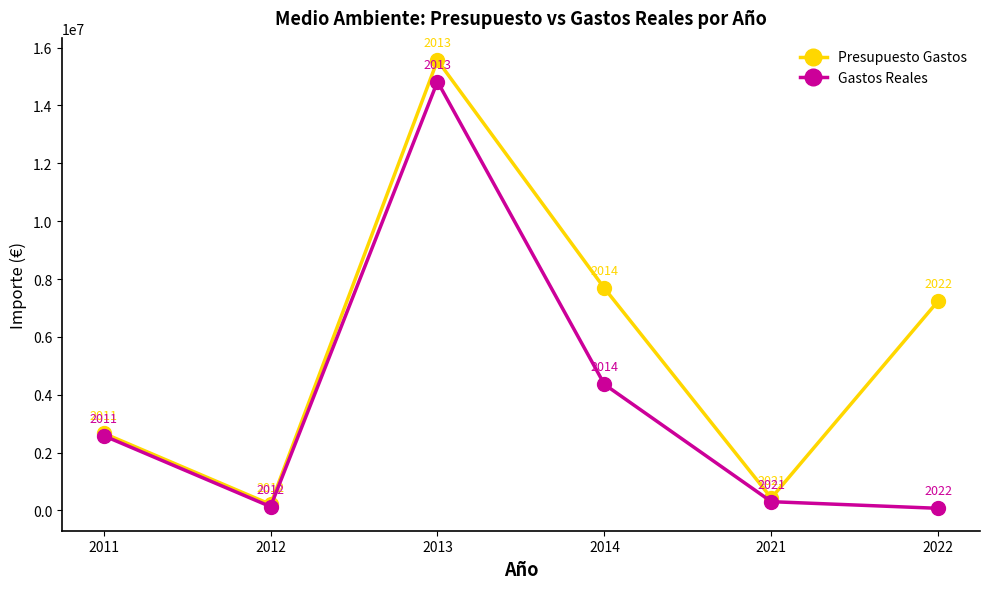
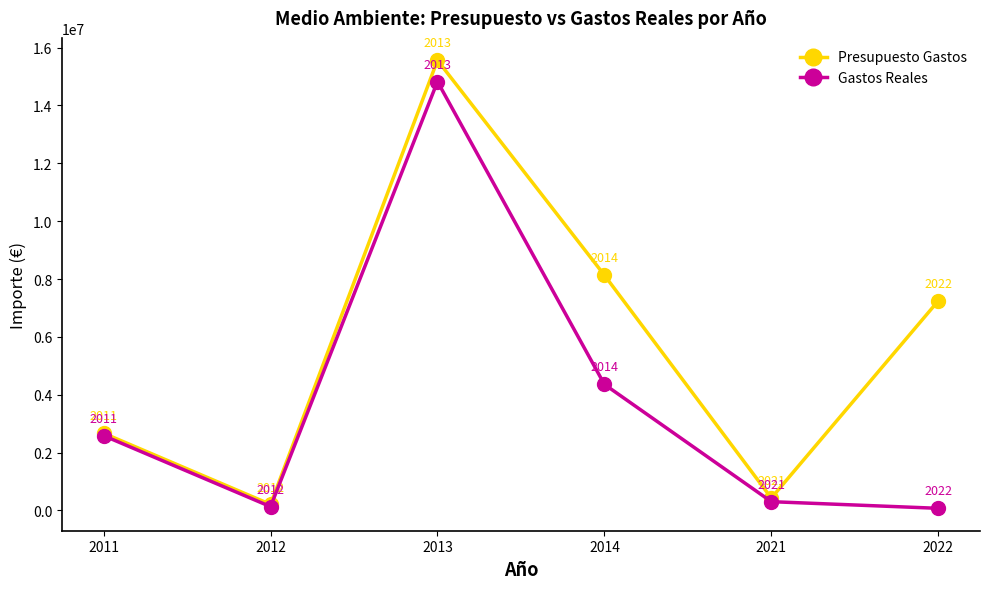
Presupuesto Gastos, 2014: 7700000 -> 8100000
